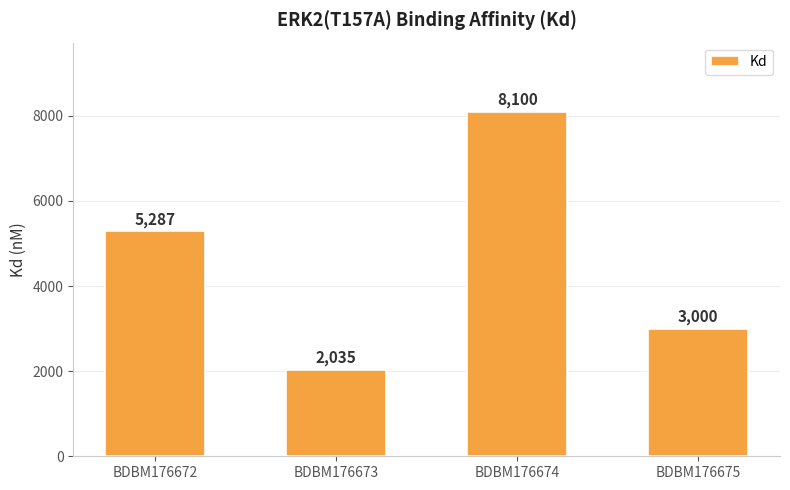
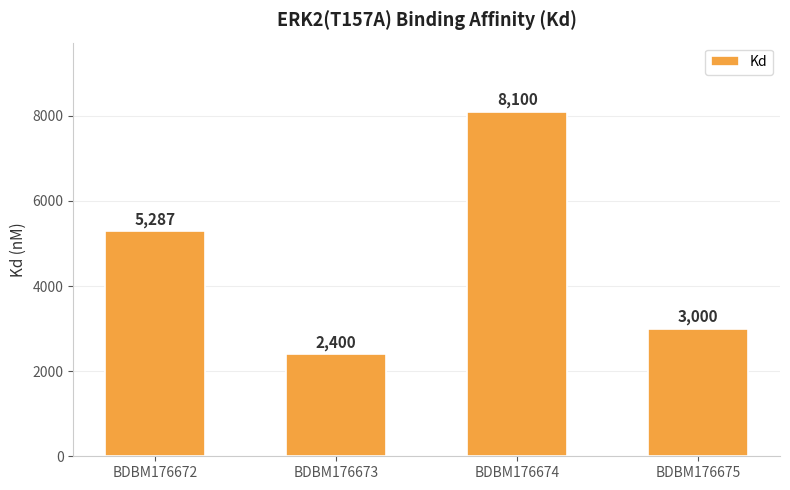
BDBM176673: 2,035 -> 2,400
